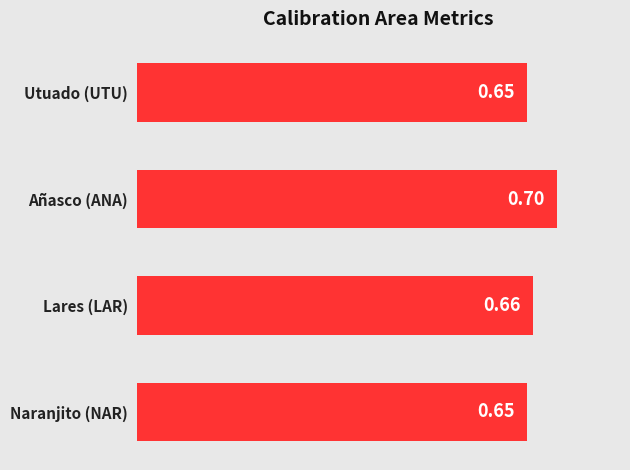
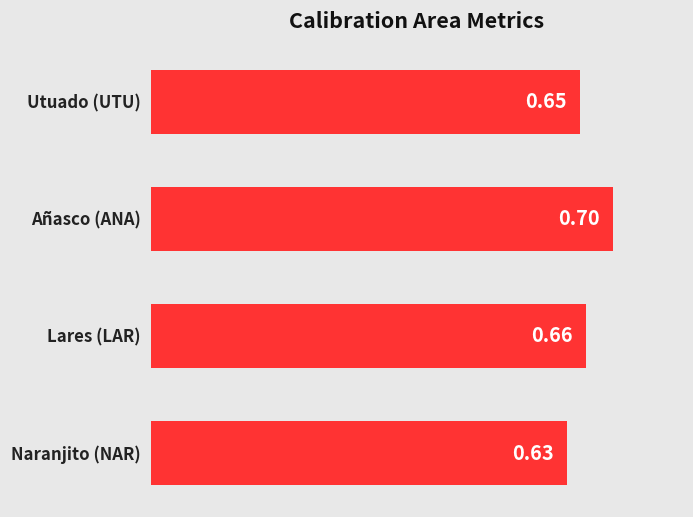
Naranjito (NAR): 0.65 -> 0.63
